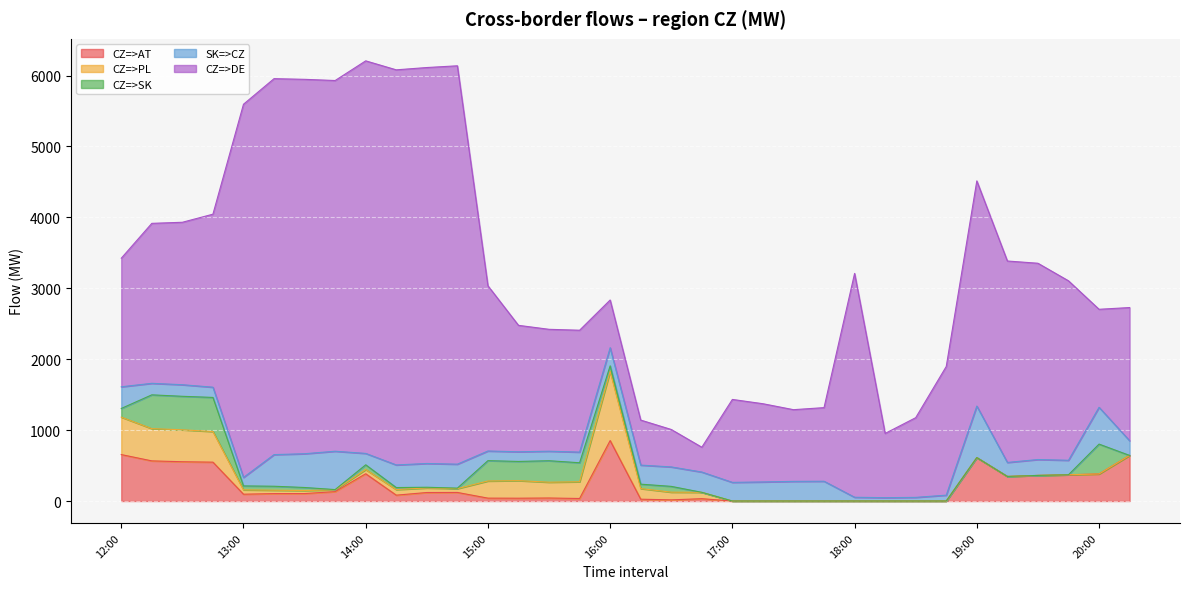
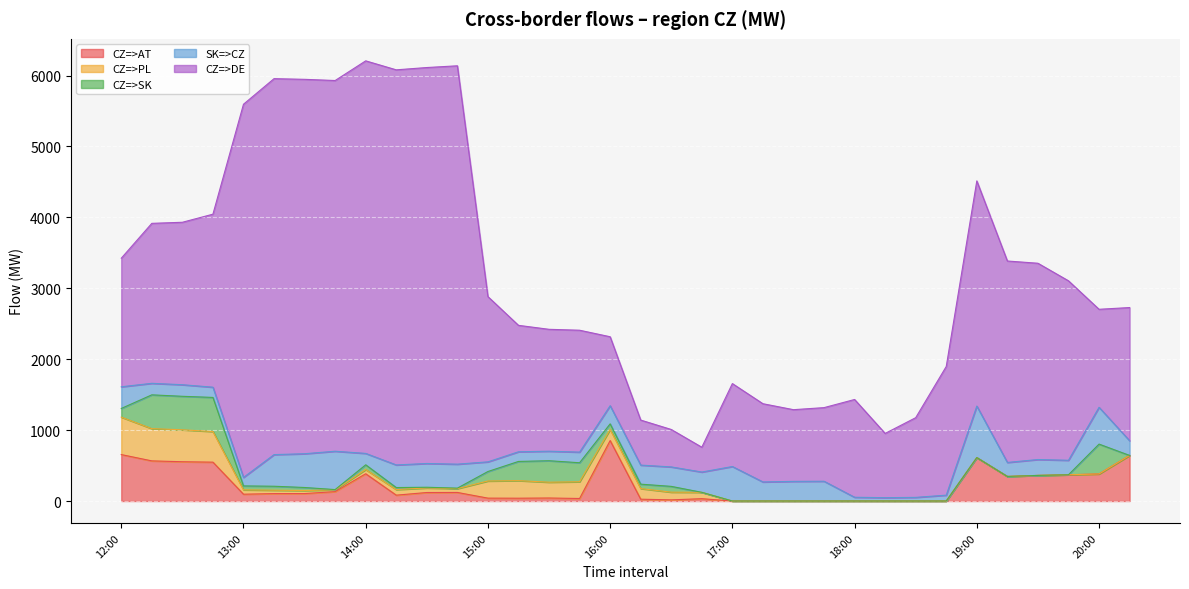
CZ=>SK, 15:00: 300 -> 100
CZ=>PL, 16:00: 1000 -> 200
CZ=>DE, 16:00: 700 -> 1000
SK=>CZ, 17:00: 300 -> 500
CZ=>DE, 18:00: 3200 -> 1400
